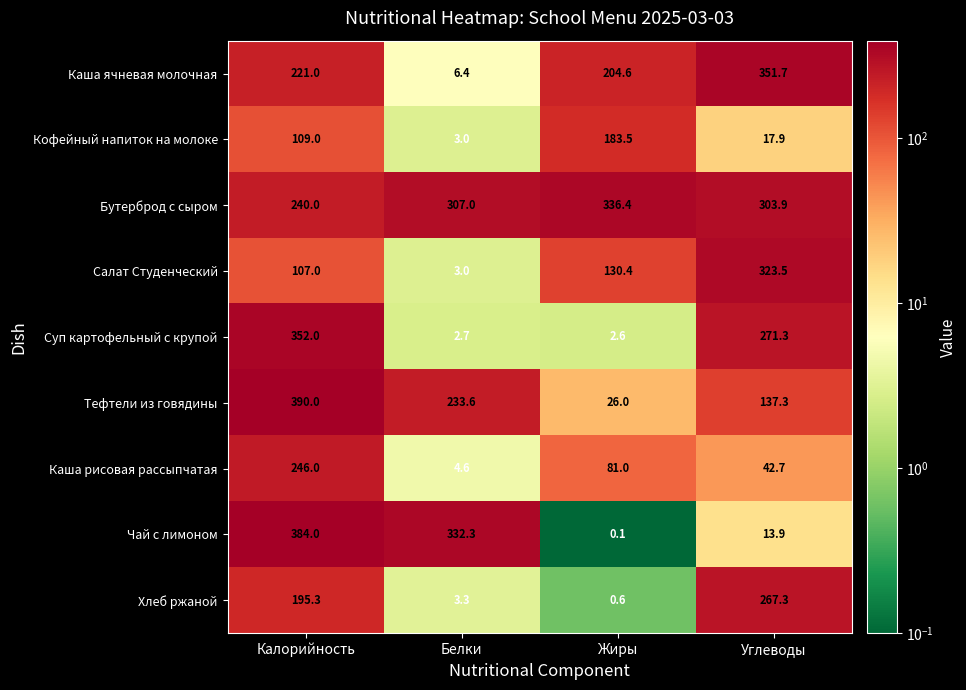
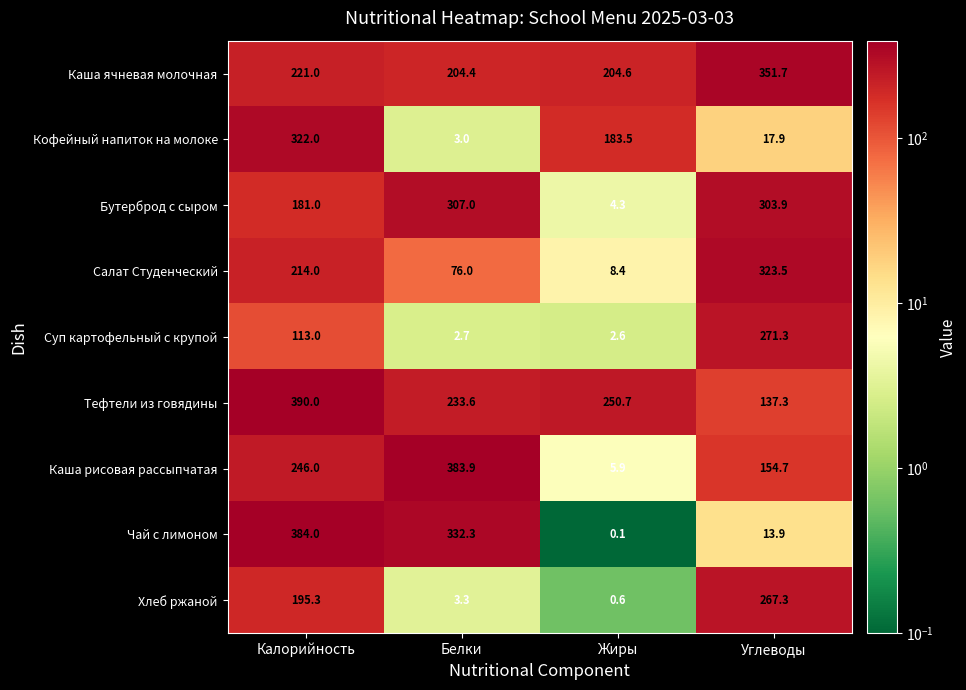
Каша ячневая молочная, Белки: 6.4 -> 204.4
Кофейный напиток на молоке, Калорийность: 109.0 -> 322.0
Бутерброд с сыром, Калорийность: 240.0 -> 181.0
Бутерброд с сыром, Жиры: 336.4 -> 4.3
Салат Студенческий, Калорийность: 107.0 -> 214.0
Салат Студенческий, Белки: 3.0 -> 76.0
Салат Студенческий, Жиры: 130.4 -> 8.4
Суп картофельный с крупой, Калорийность: 352.0 -> 113.0
Тефтели из говядины, Жиры: 26.0 -> 250.7
Каша рисовая рассыпчатая, Белки: 4.6 -> 383.9
Каша рисовая рассыпчатая, Жиры: 81.0 -> 5.9
Каша рисовая рассыпчатая, Углеводы: 42.7 -> 154.7
